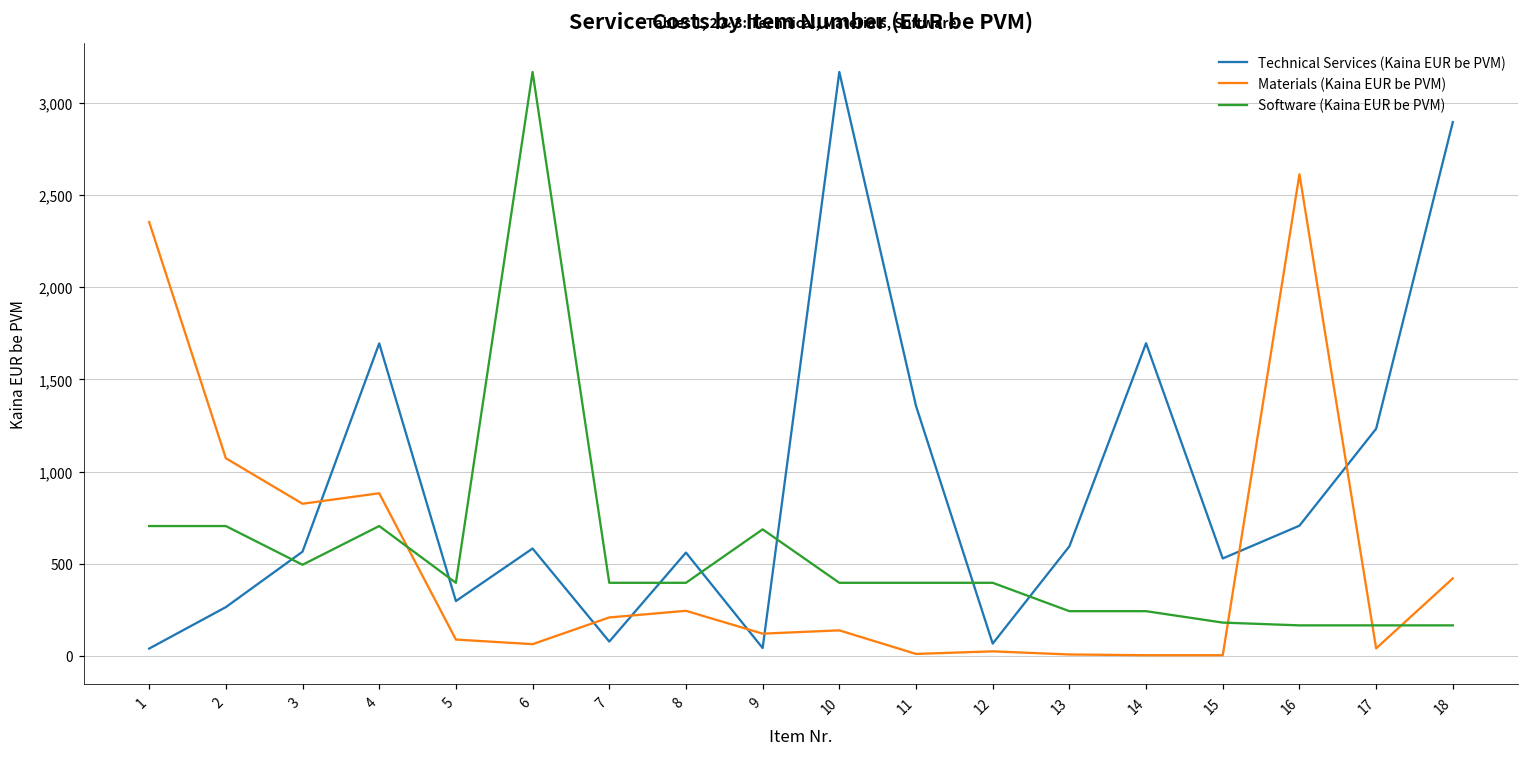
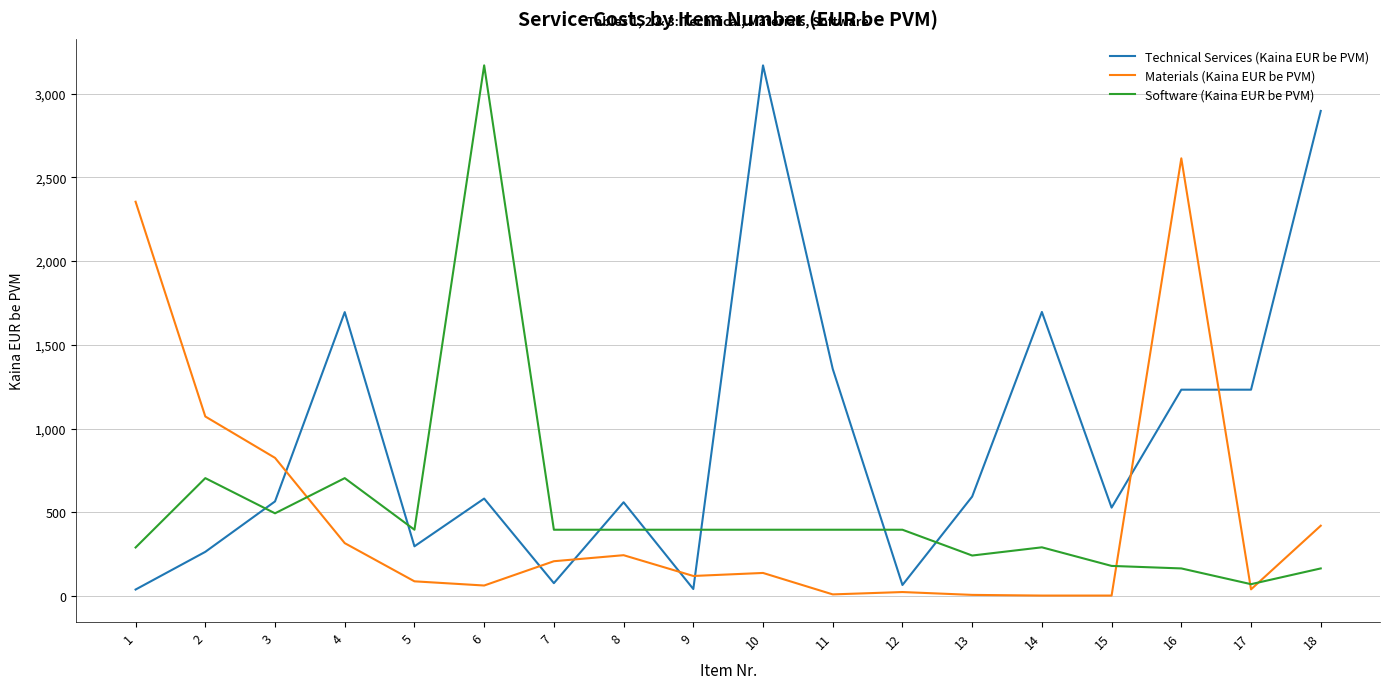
Software (Kaina EUR be PVM), 1: 700 -> 290
Materials (Kaina EUR be PVM), 4: 880 -> 320
Software (Kaina EUR be PVM), 9: 690 -> 400
Software (Kaina EUR be PVM), 14: 240 -> 290
Technical Services (Kaina EUR be PVM), 16: 710 -> 1,230
Software (Kaina EUR be PVM), 17: 170 -> 70
